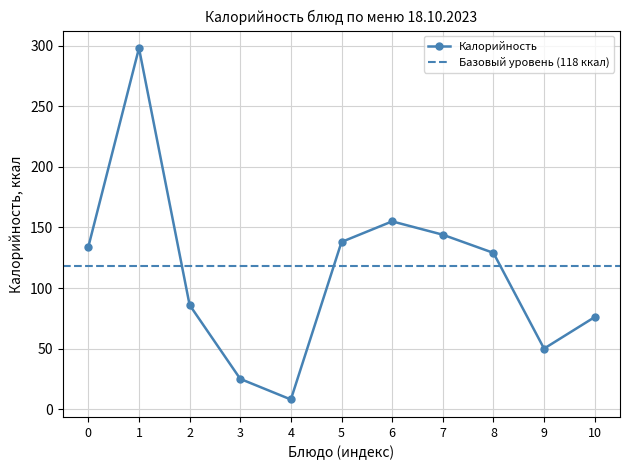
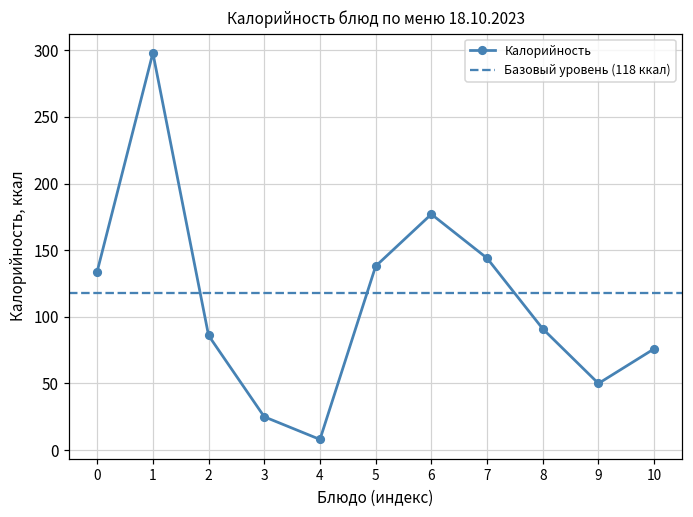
6: 155 -> 177
8: 129 -> 91
